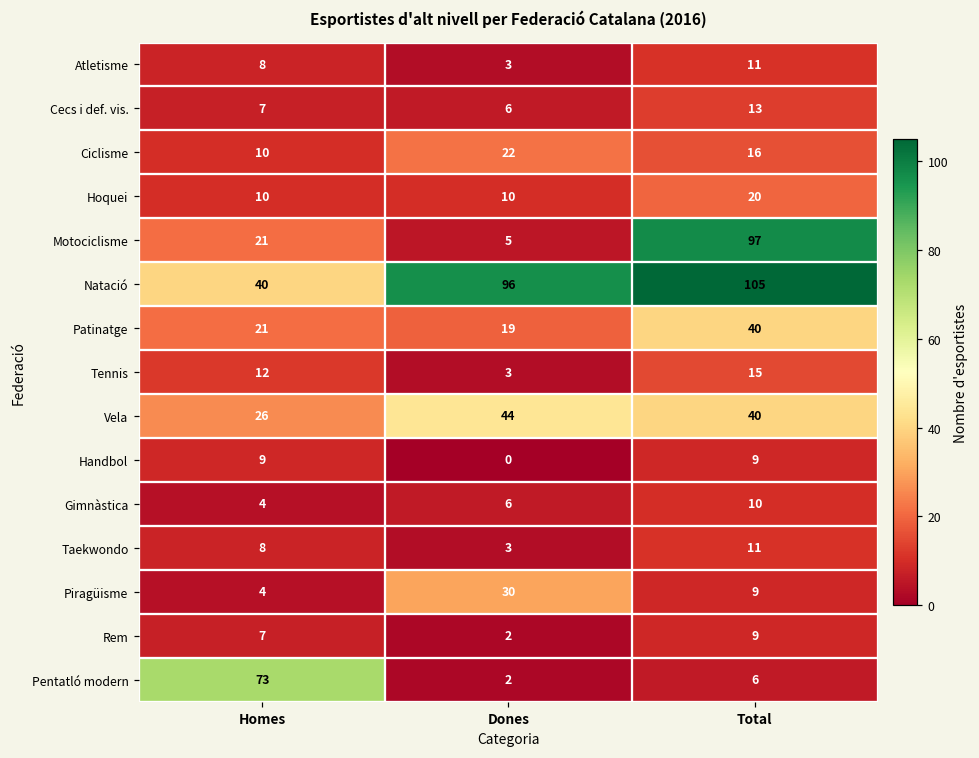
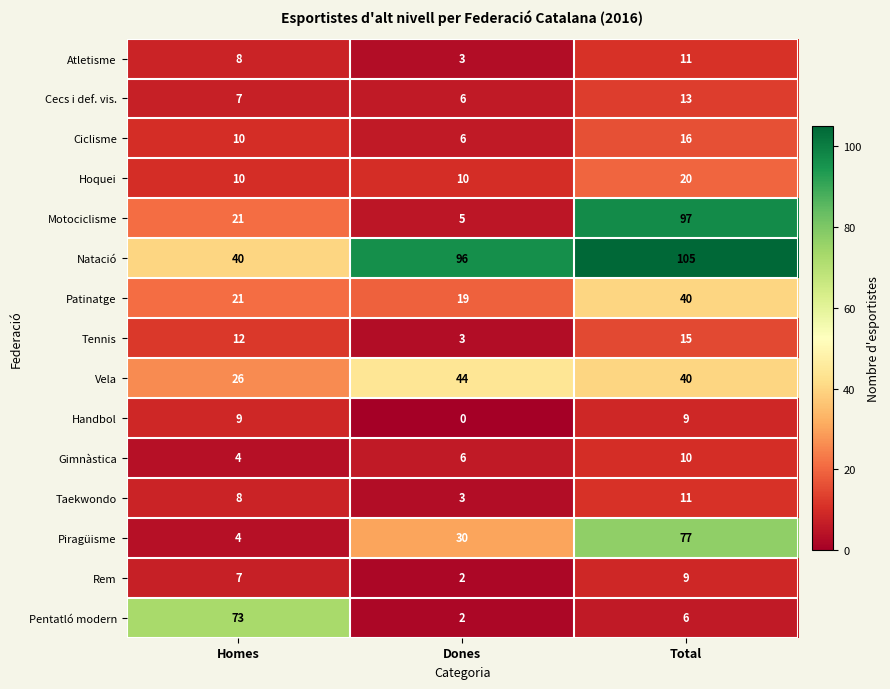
Ciclisme, Dones: 22 -> 6
Piragüisme, Total: 9 -> 77
